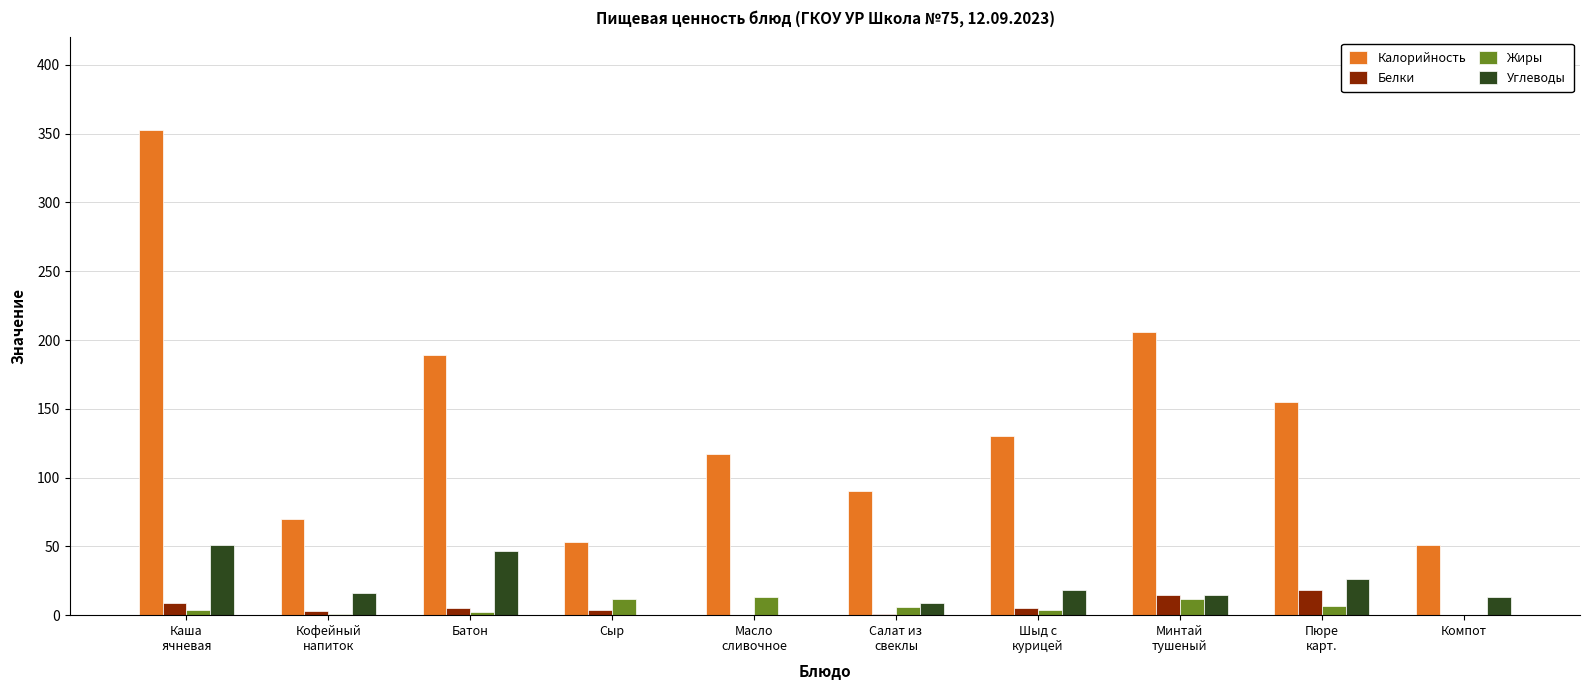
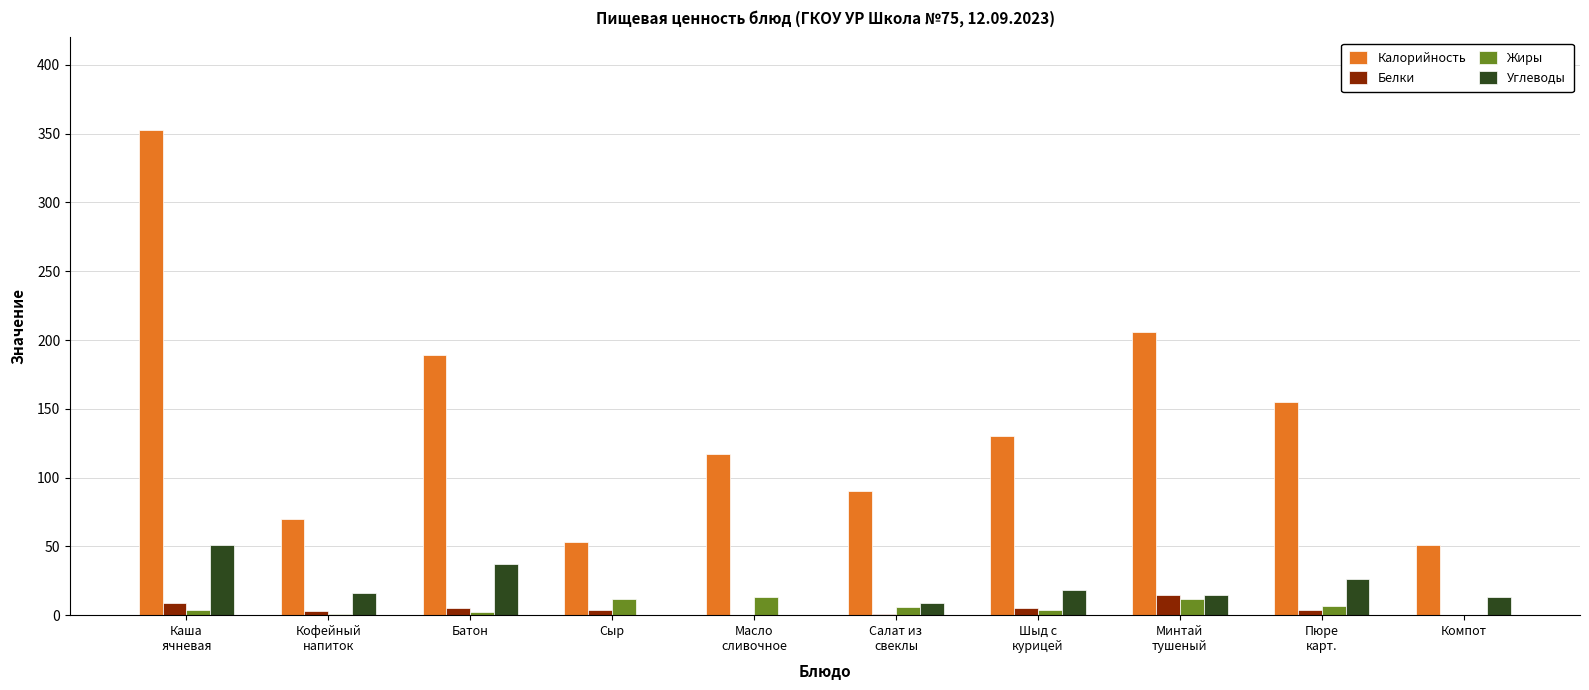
Углеводы, Батон: 47 -> 37
Белки, Пюре карт.: 18 -> 4
